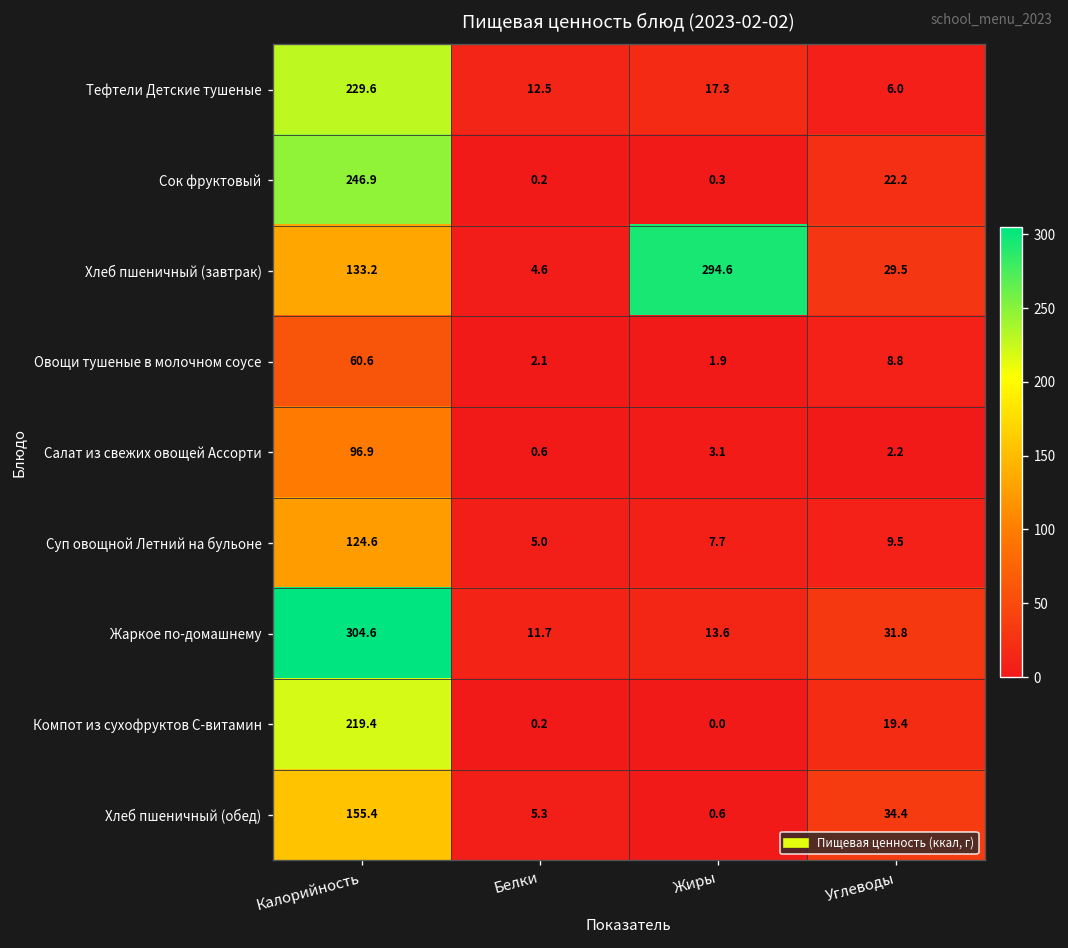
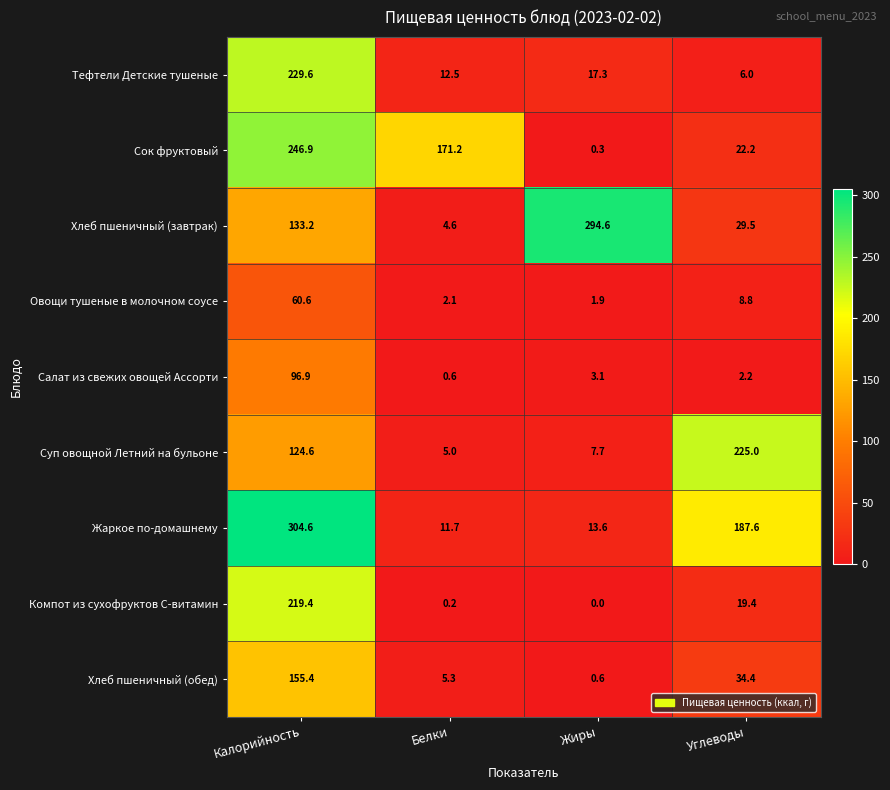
Сок фруктовый, Белки: 0.2 -> 171.2
Суп овощной Летний на бульоне, Углеводы: 9.5 -> 225.0
Жаркое по-домашнему, Углеводы: 31.8 -> 187.6
